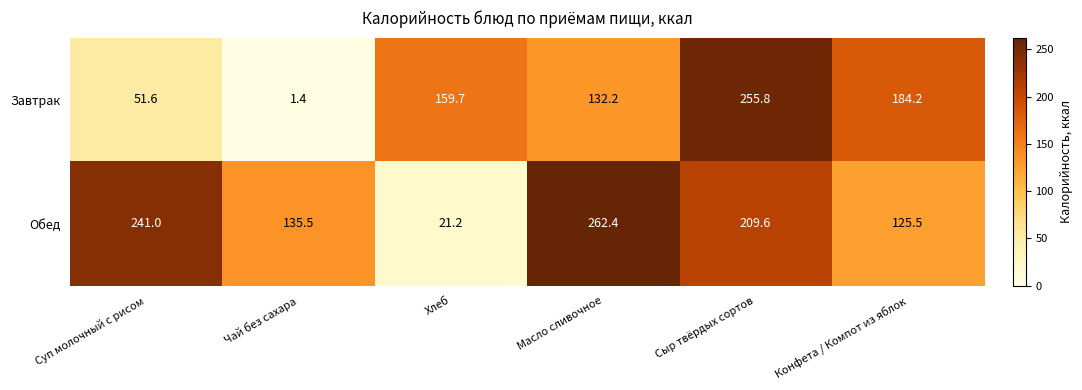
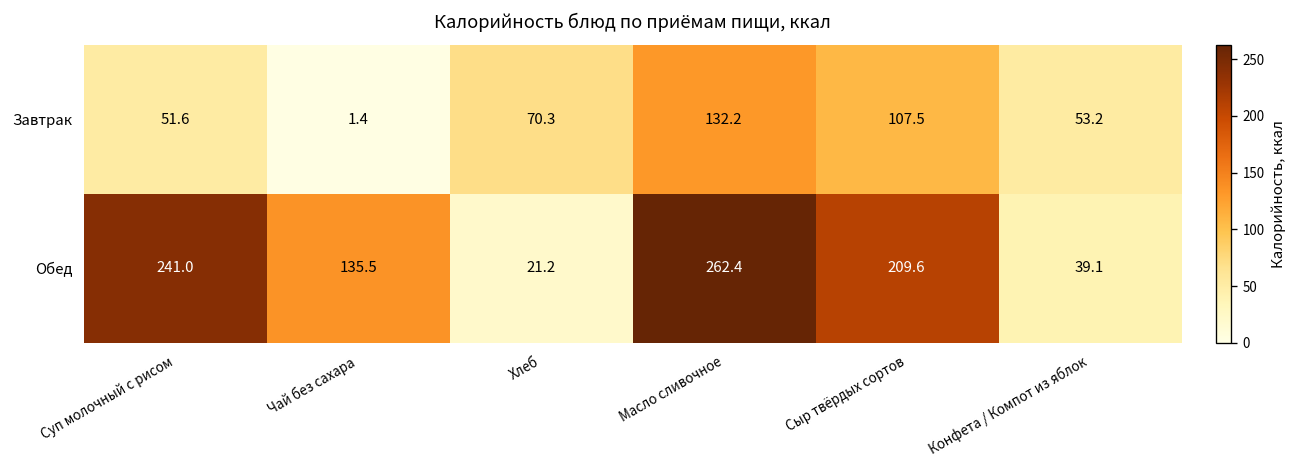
Завтрак, Хлеб: 159.7 -> 70.3
Завтрак, Сыр твёрдых сортов: 255.8 -> 107.5
Завтрак, Конфета / Компот из яблок: 184.2 -> 53.2
Обед, Конфета / Компот из яблок: 125.5 -> 39.1
